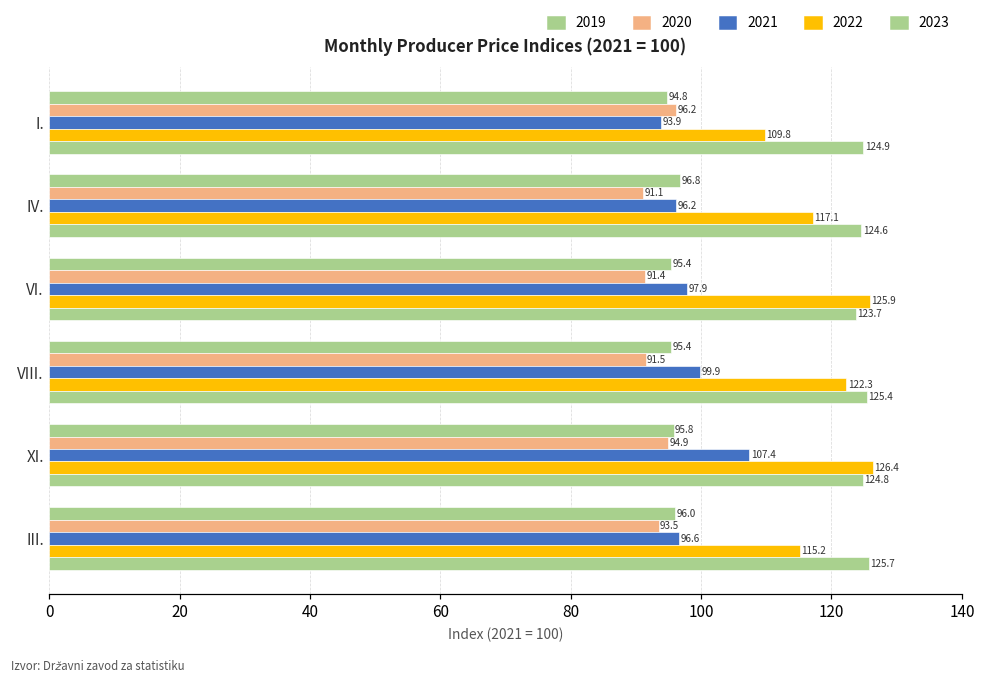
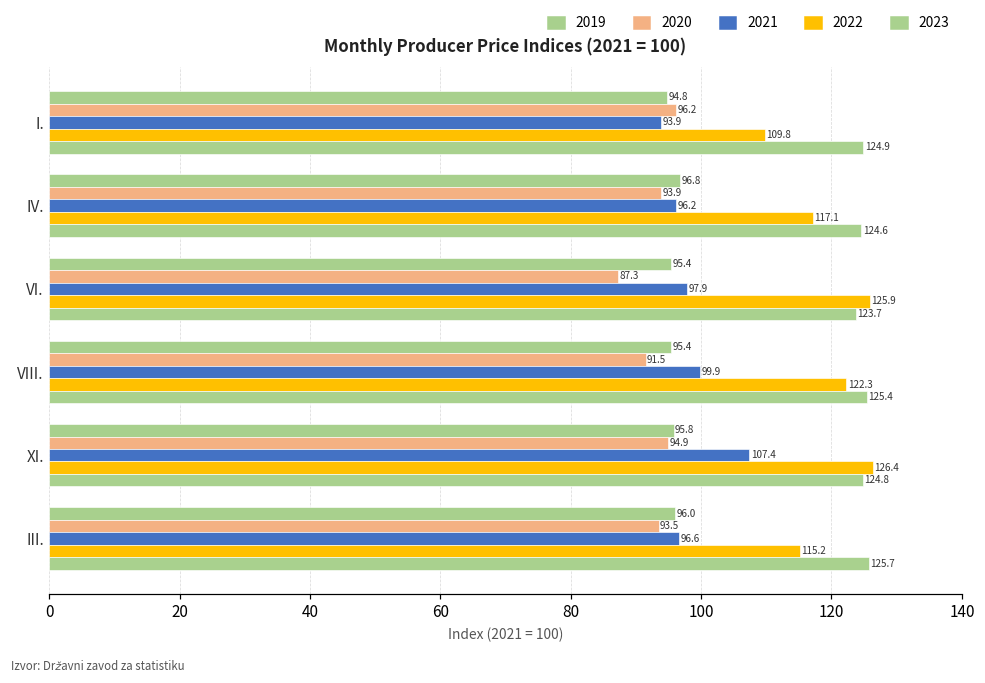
2020, IV.: 91.1 -> 93.9
2020, VI.: 91.4 -> 87.3
